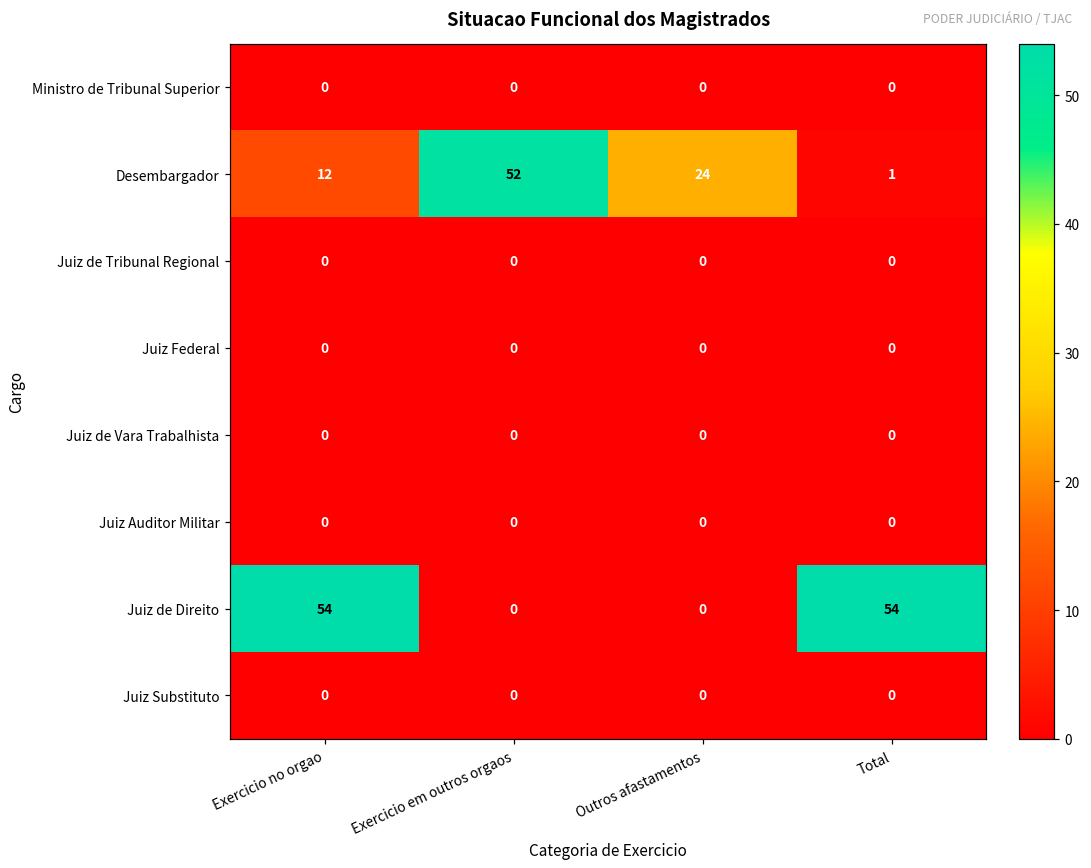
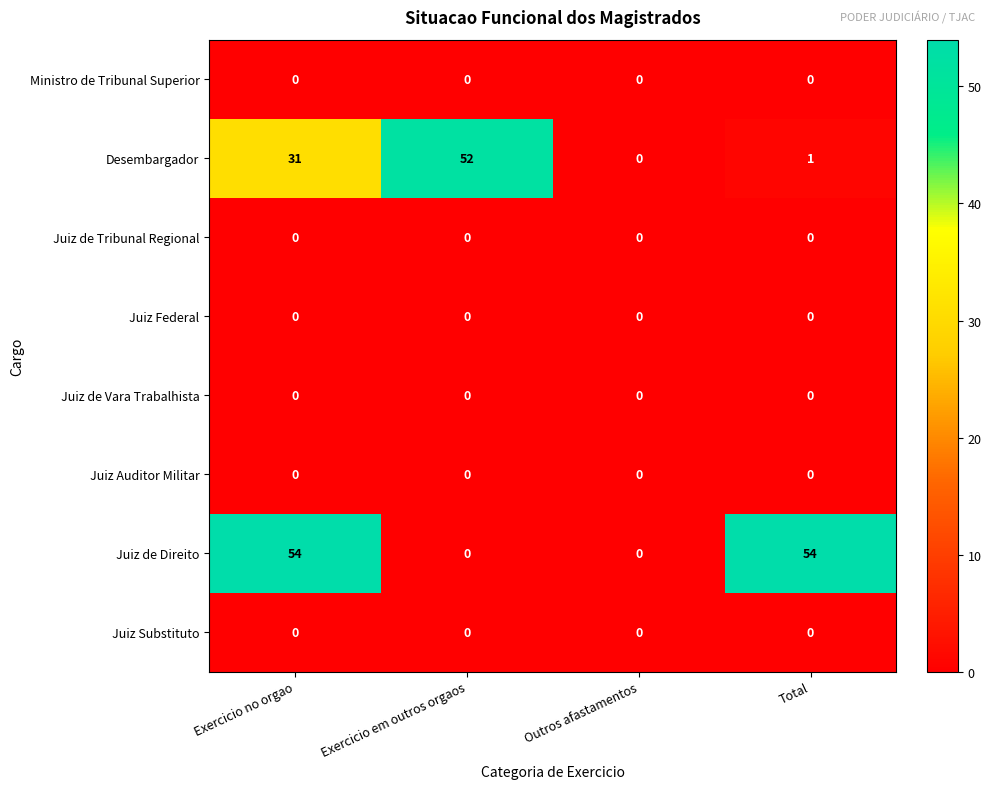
Desembargador, Exercicio no orgao: 12 -> 31
Desembargador, Outros afastamentos: 24 -> 0
